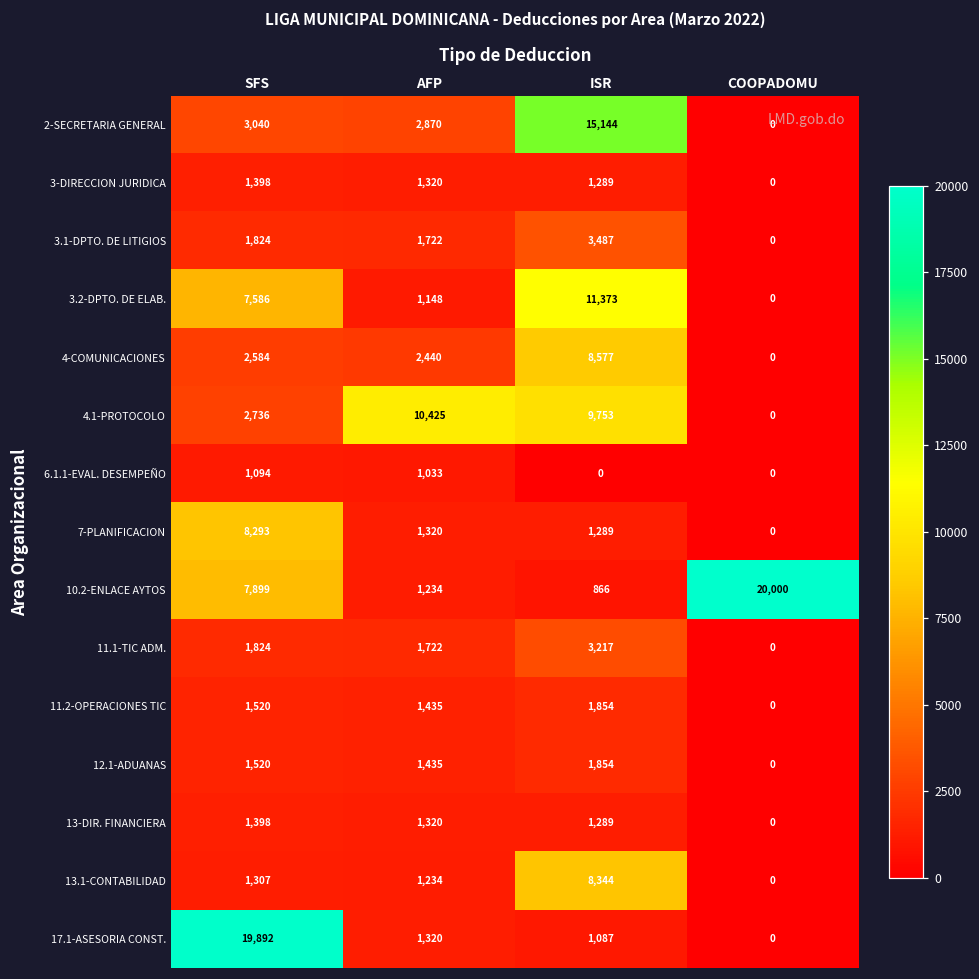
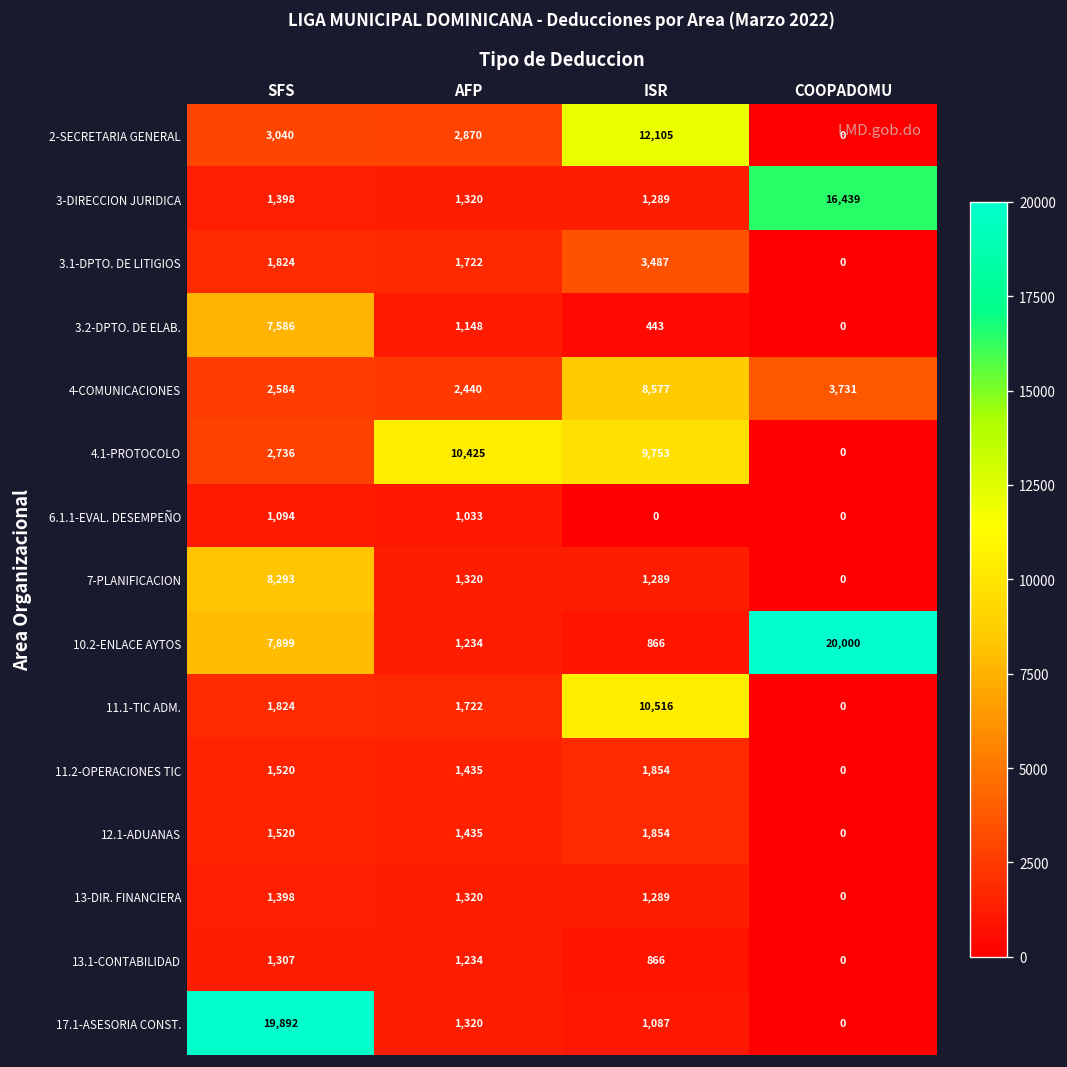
2-SECRETARIA GENERAL, ISR: 15,144 -> 12,105
3-DIRECCION JURIDICA, COOPADOMU: 0 -> 16,439
3.2-DPTO. DE ELAB., ISR: 11,373 -> 443
4-COMUNICACIONES, COOPADOMU: 0 -> 3,731
11.1-TIC ADM., ISR: 3,217 -> 10,516
13.1-CONTABILIDAD, ISR: 8,344 -> 866
